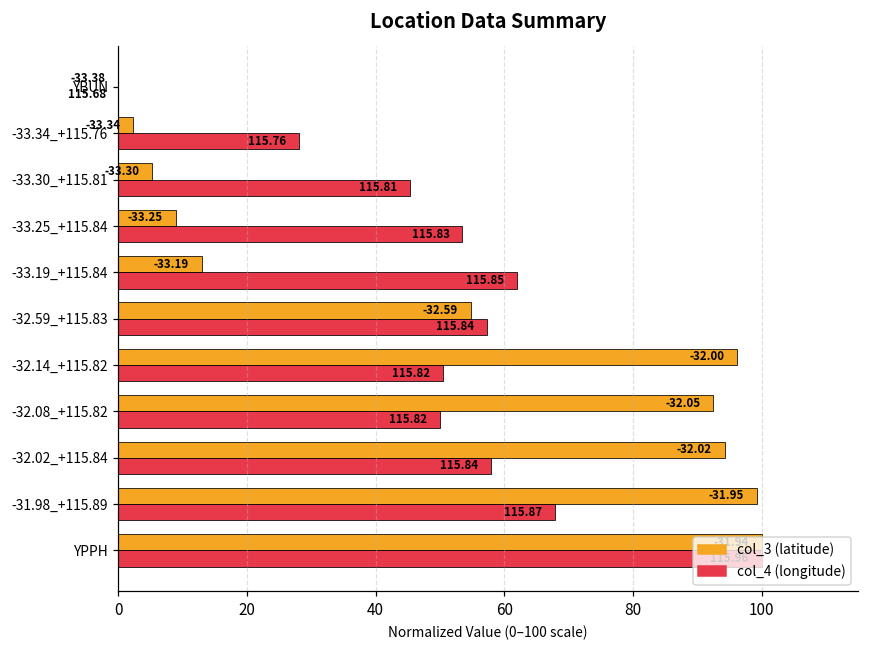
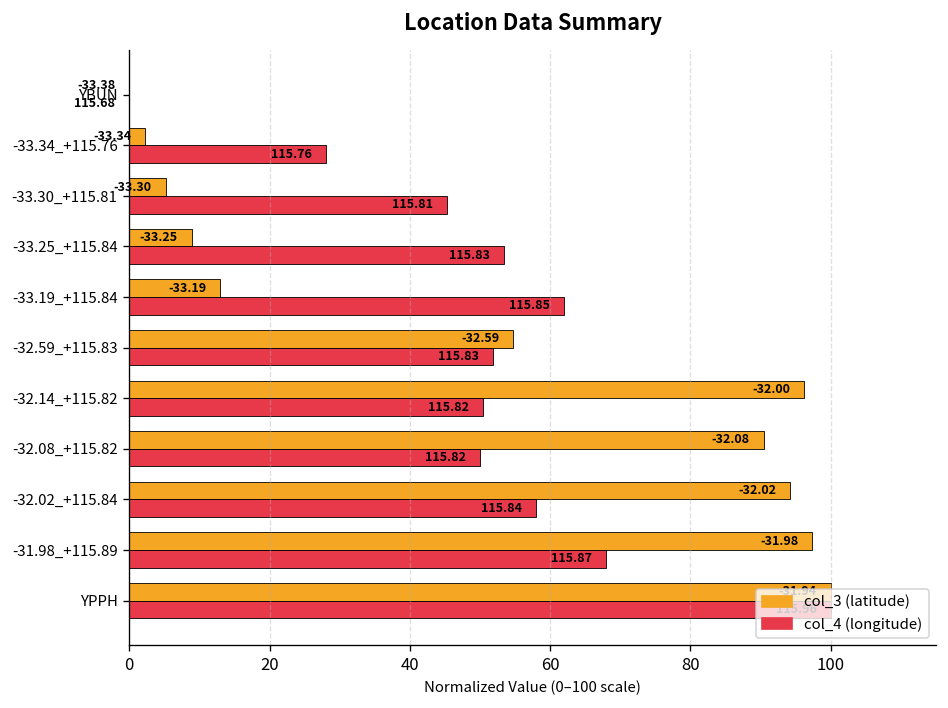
col_4 (longitude), -32.59_+115.83: 115.84 -> 115.83
col_3 (latitude), -32.08_+115.82: -32.05 -> -32.08
col_3 (latitude), -31.98_+115.89: -31.95 -> -31.98
